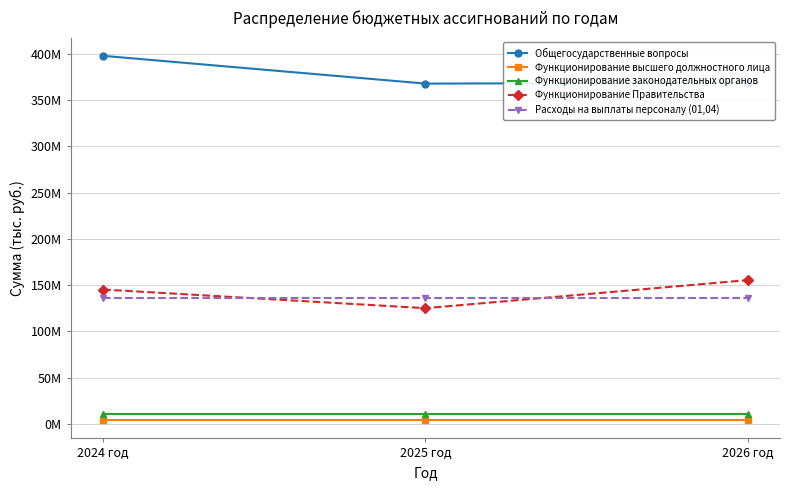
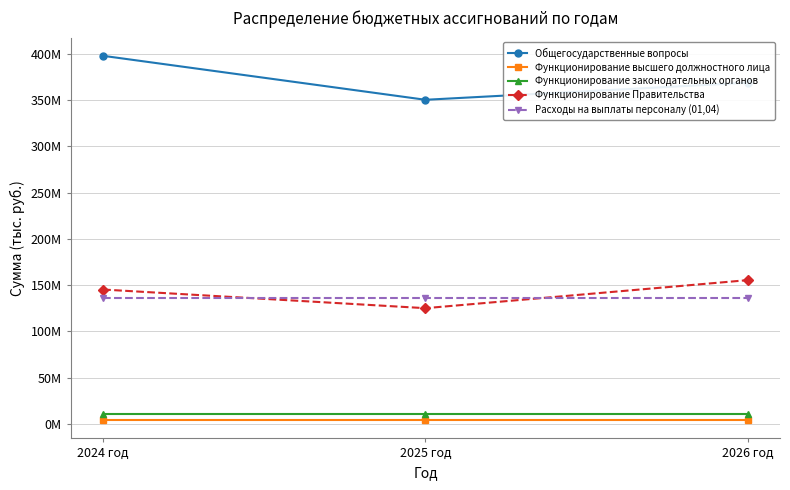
Общегосударственные вопросы, 2025 год: 370000000 -> 350000000
